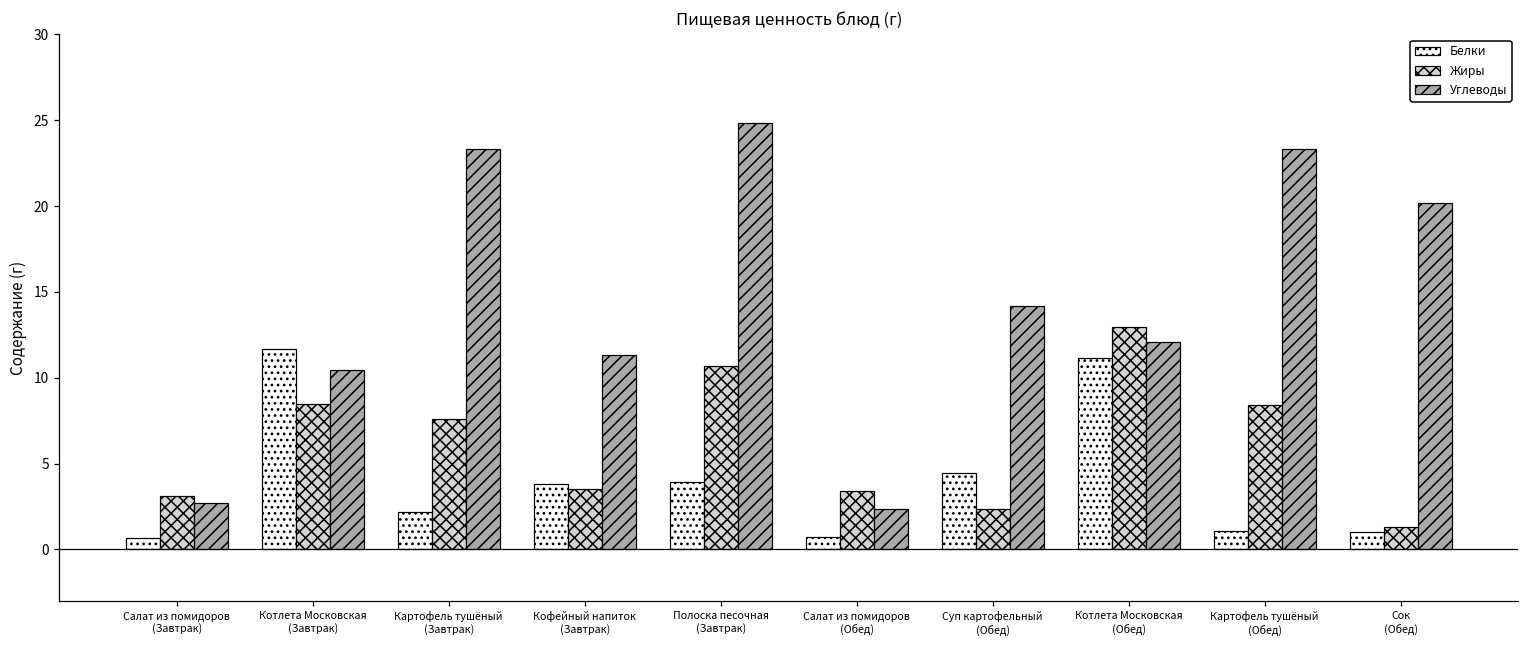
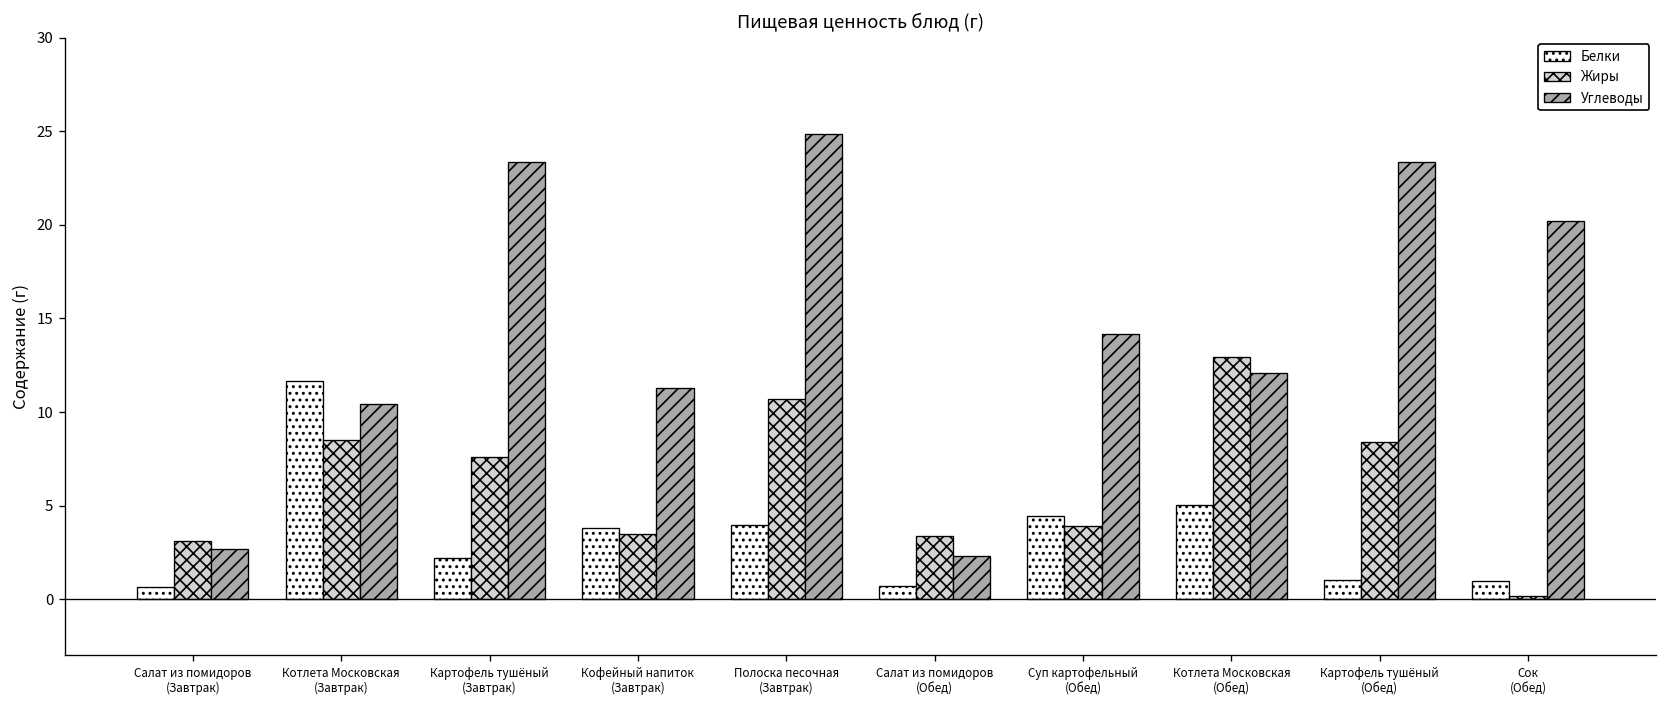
Жиры, Суп картофельный (Обед): 2.3 -> 3.9
Белки, Котлета Московская (Обед): 11.1 -> 5.0
Жиры, Сок (Обед): 1.3 -> 0.2
